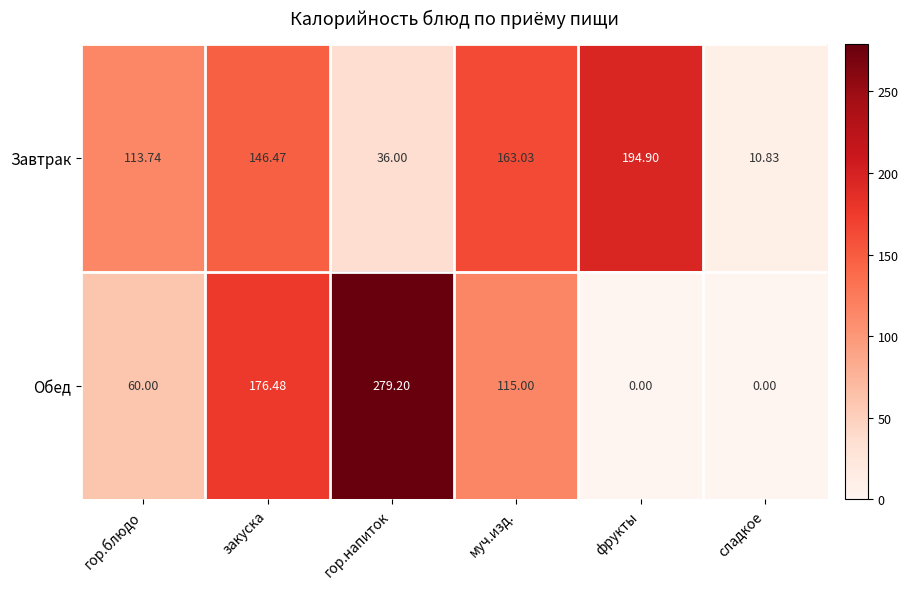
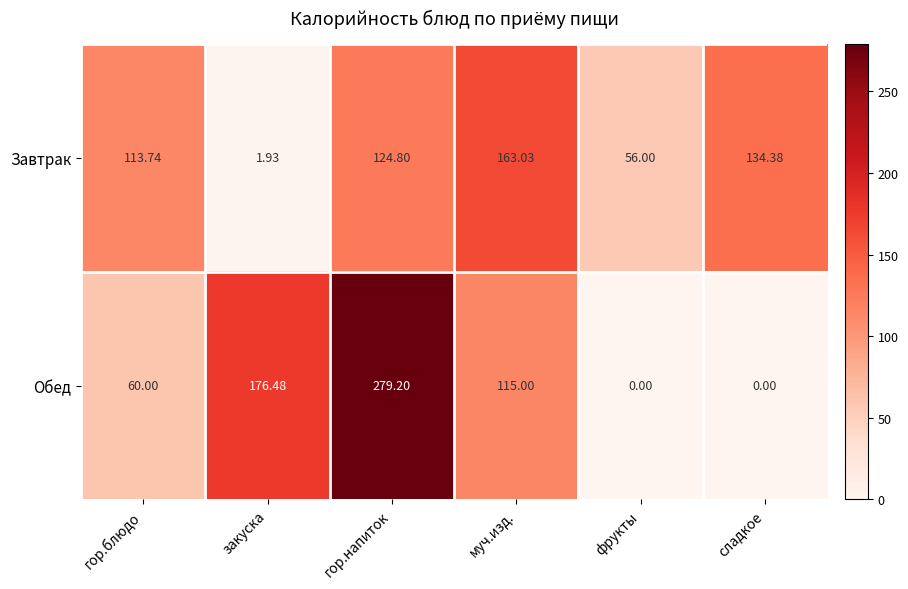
Завтрак, закуска: 146.47 -> 1.93
Завтрак, гор.напиток: 36.00 -> 124.80
Завтрак, фрукты: 194.90 -> 56.00
Завтрак, сладкое: 10.83 -> 134.38
